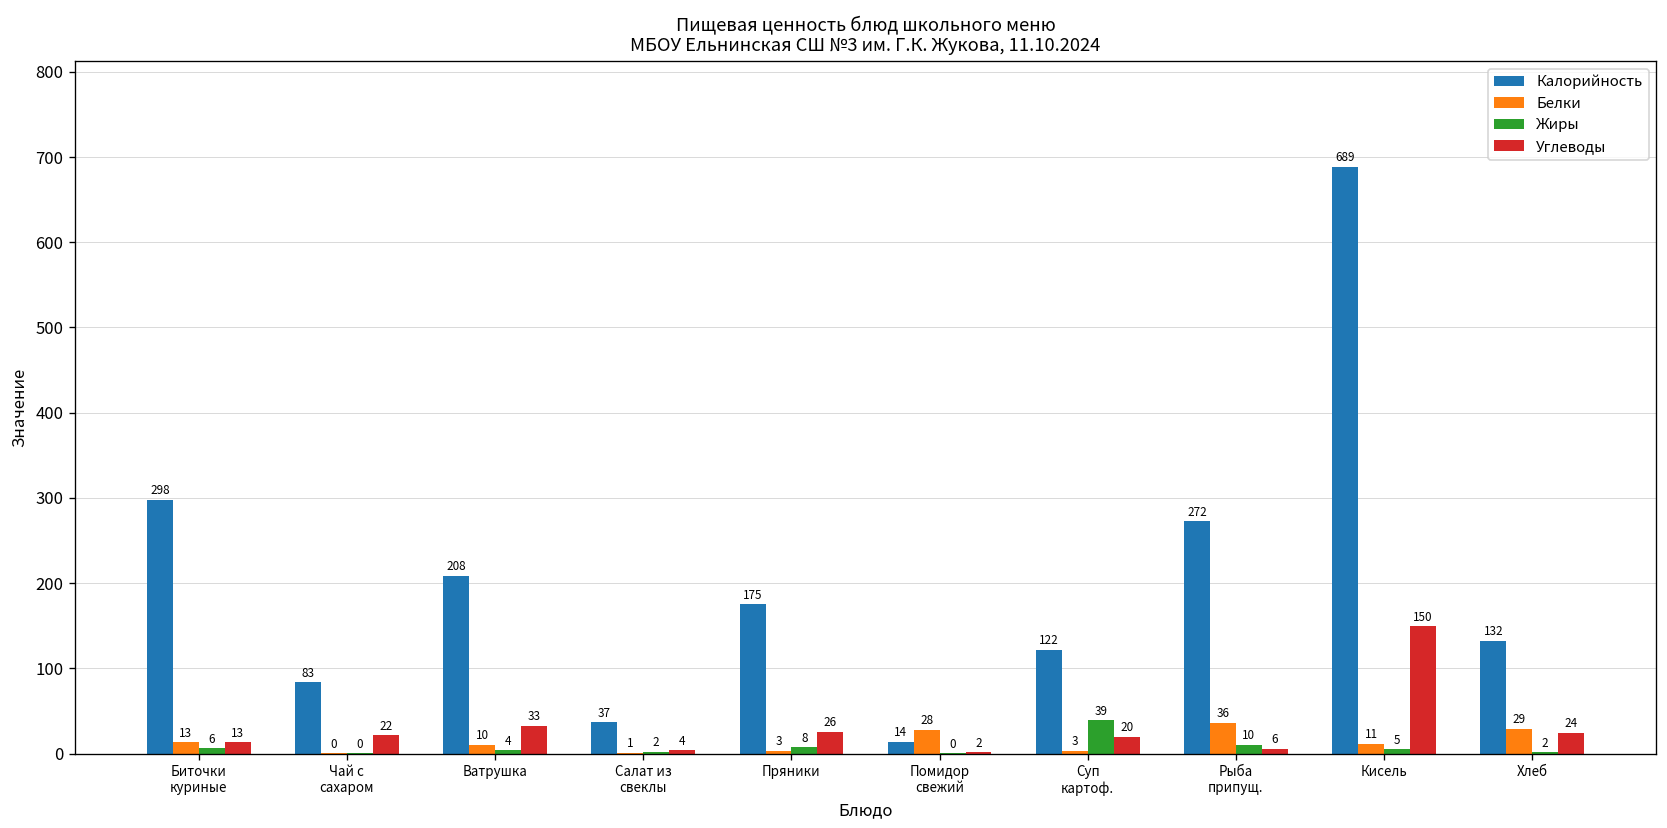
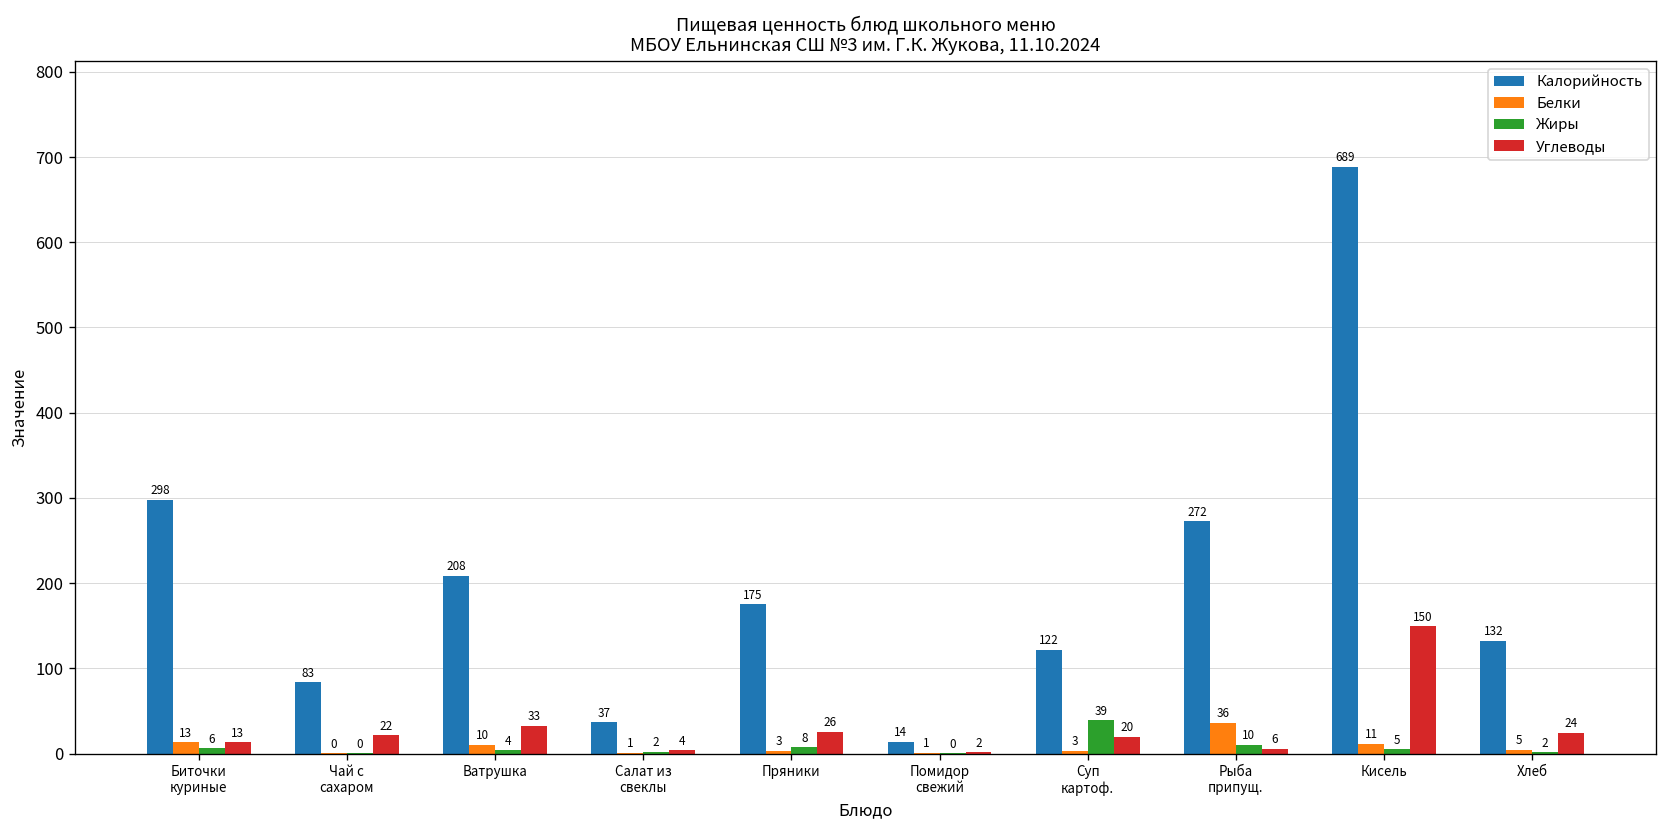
Белки, Помидор свежий: 28 -> 1
Белки, Хлеб: 29 -> 5
